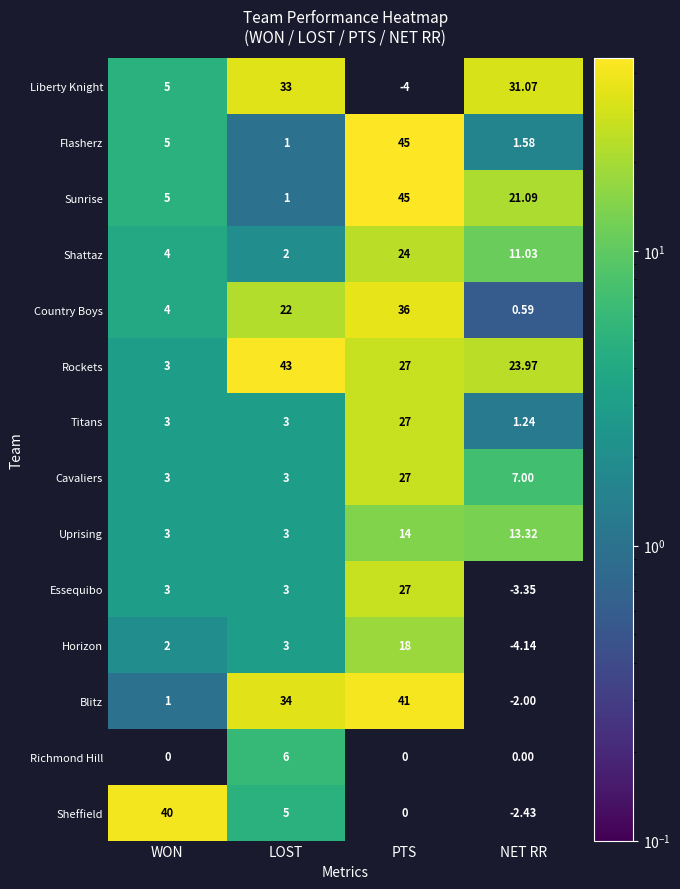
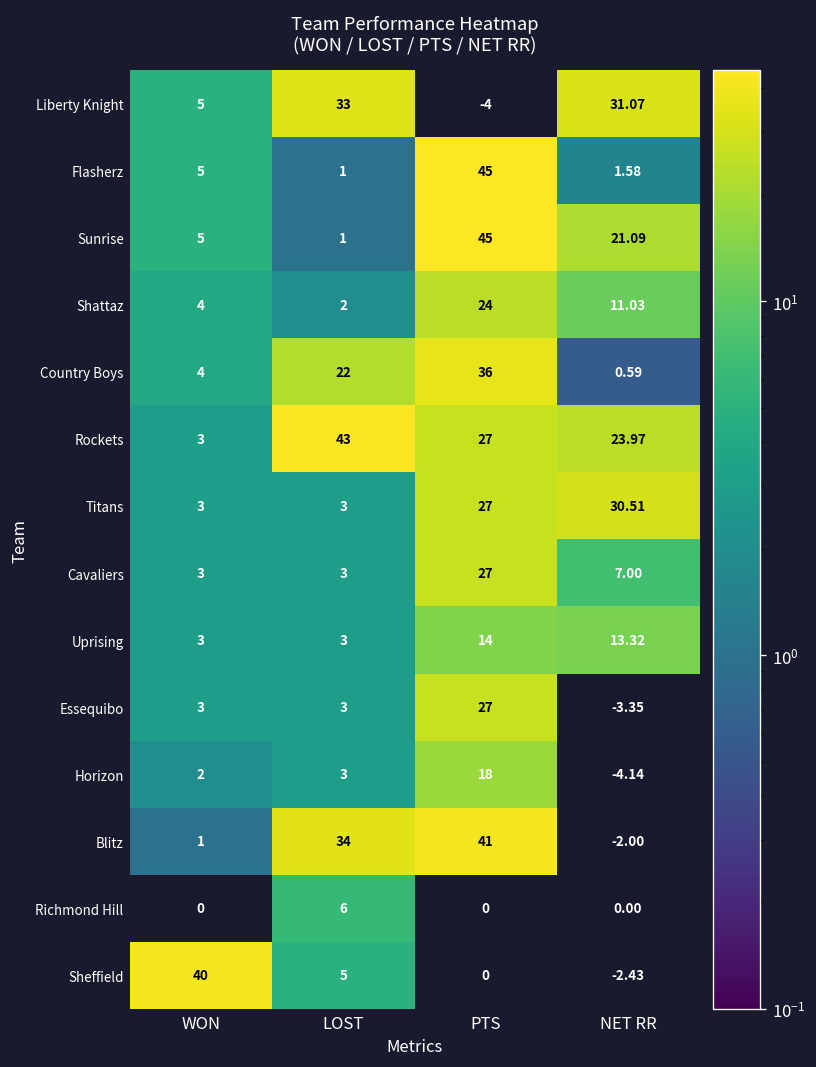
Titans, NET RR: 1.24 -> 30.51
